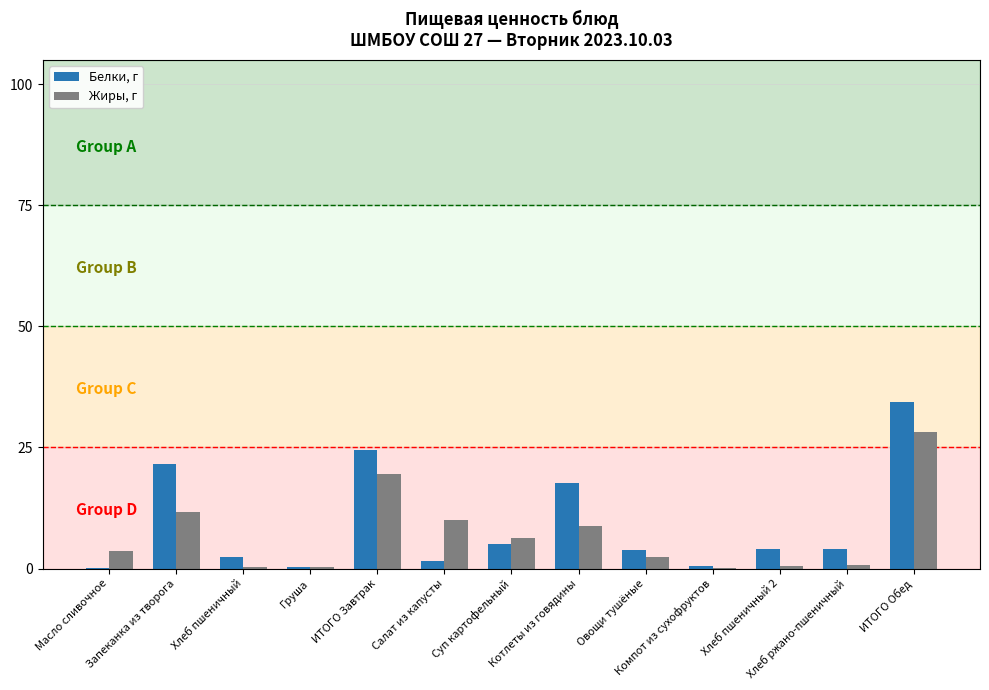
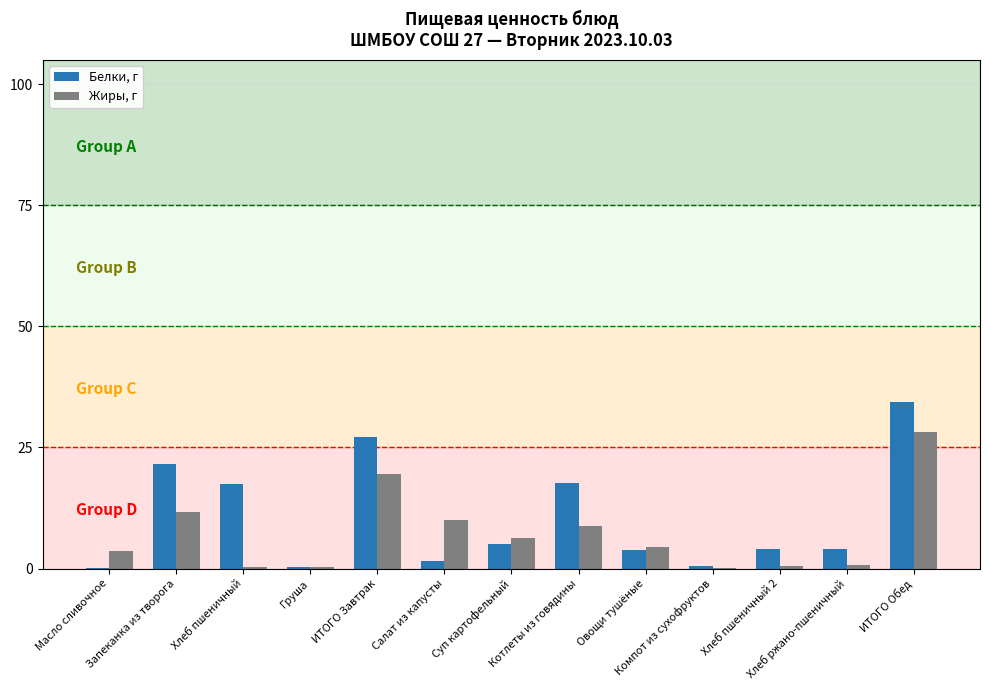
Белки, г, Хлеб пшеничный: 2 -> 17
Белки, г, ИТОГО Завтрак: 25 -> 27
Жиры, г, Овощи тушёные: 2 -> 5
